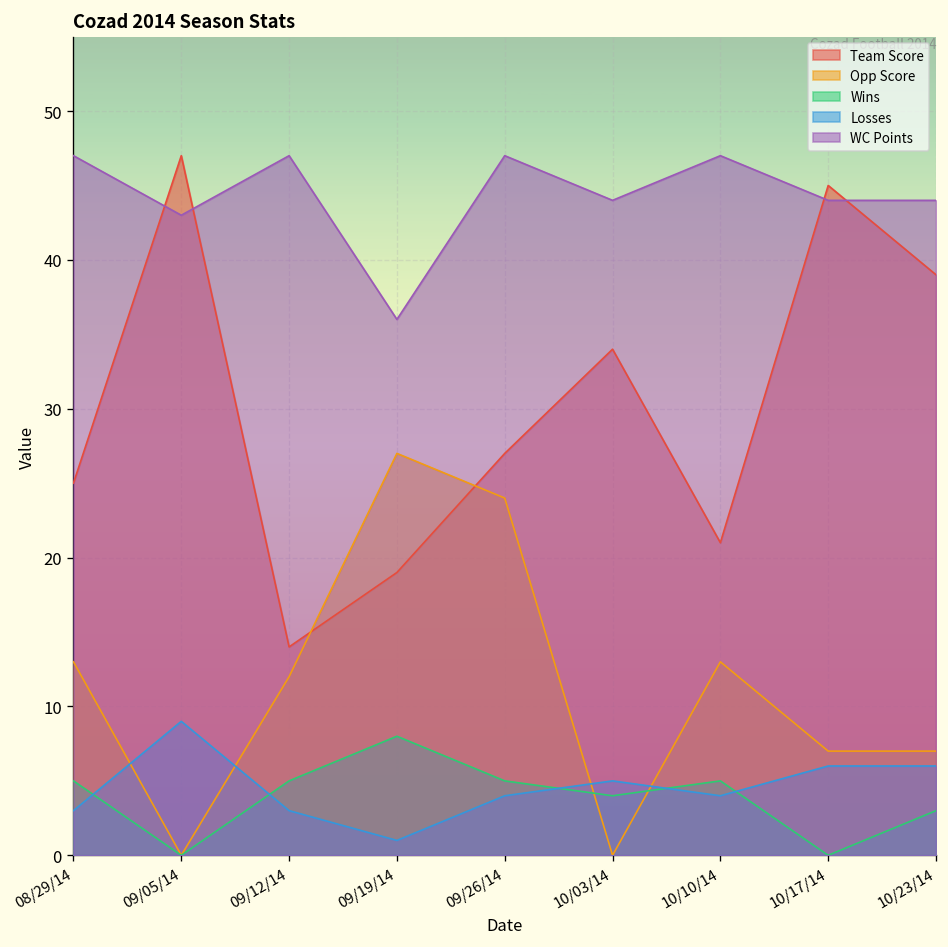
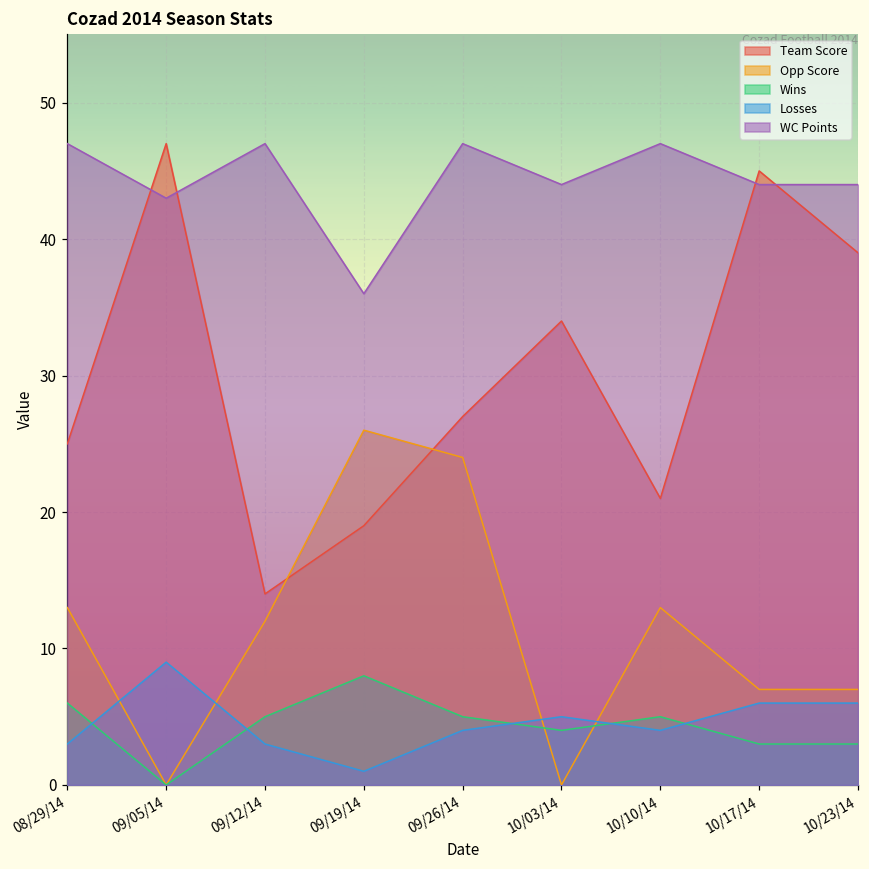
Wins, 08/29/14: 5 -> 6
Opp Score, 09/19/14: 27 -> 26
Wins, 10/17/14: 0 -> 3
